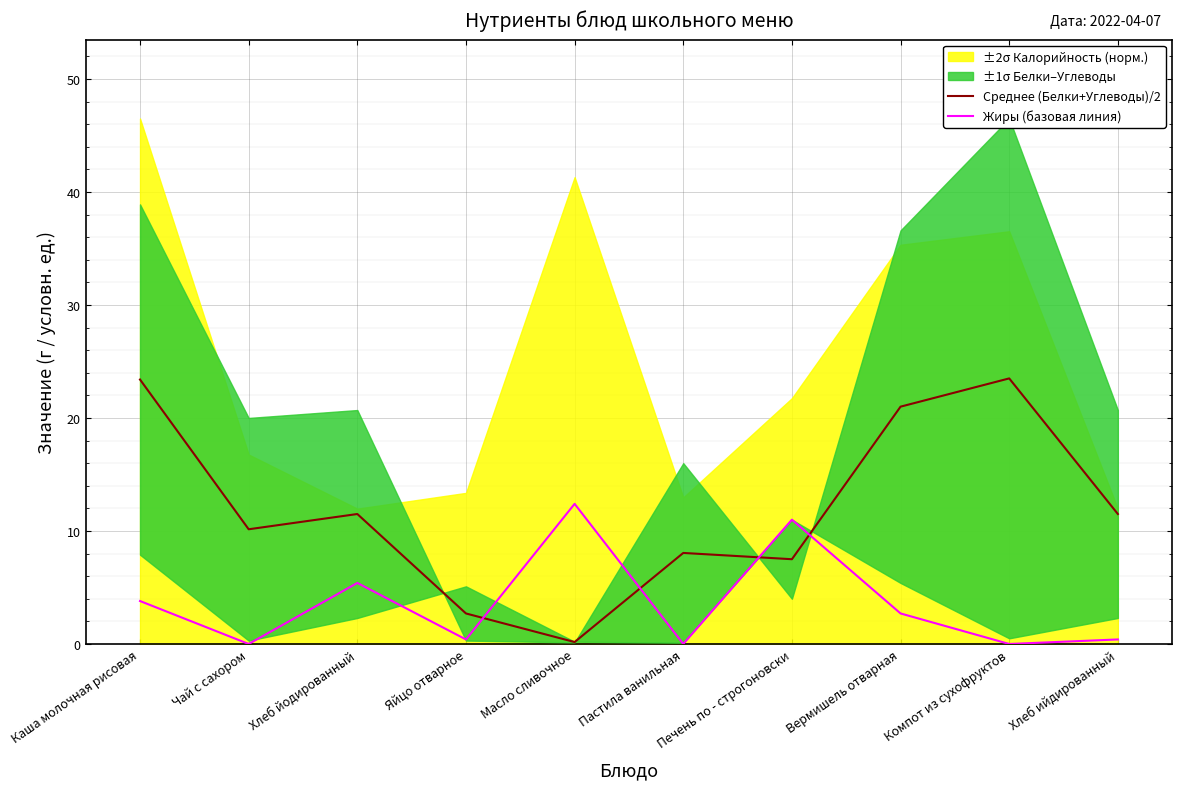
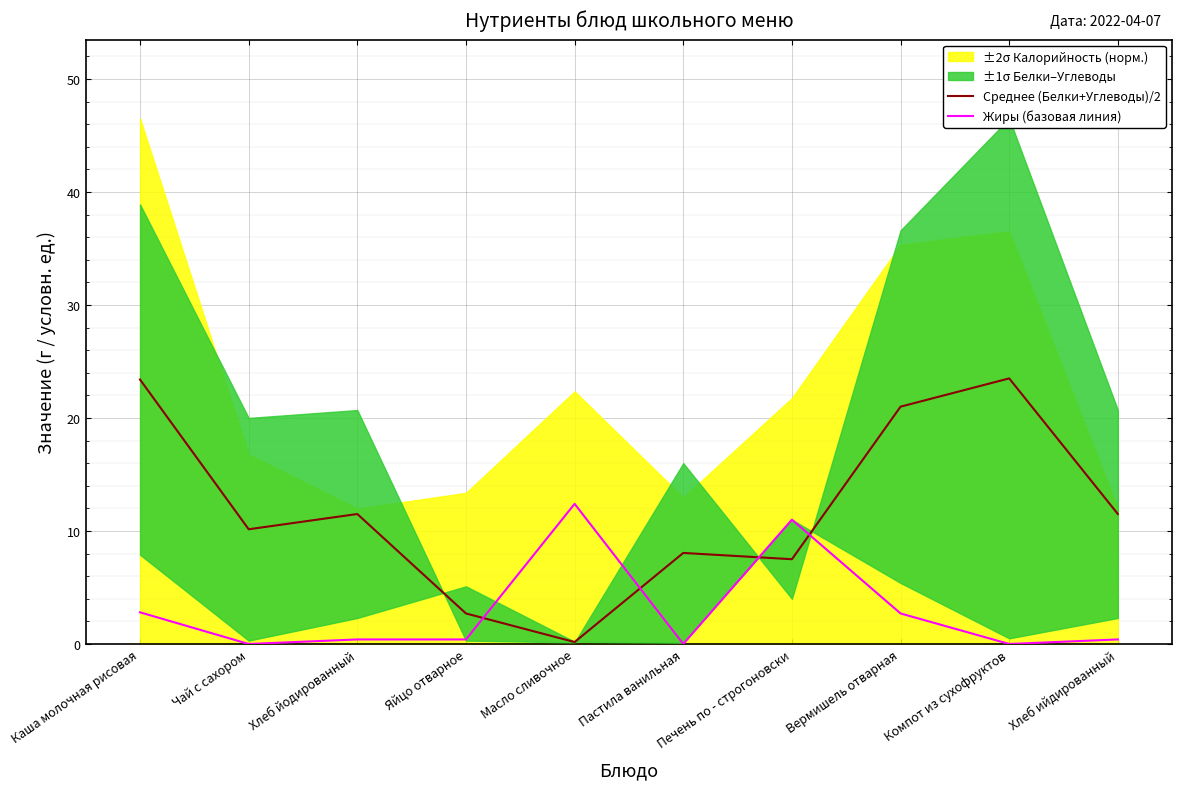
Жиры (базовая линия), Каша молочная рисовая: 3.8 -> 2.8
Жиры (базовая линия), Хлеб йодированный: 5.4 -> 0.4
±2σ Калорийность (норм.), Масло сливочное: 41.3 -> 22.4
